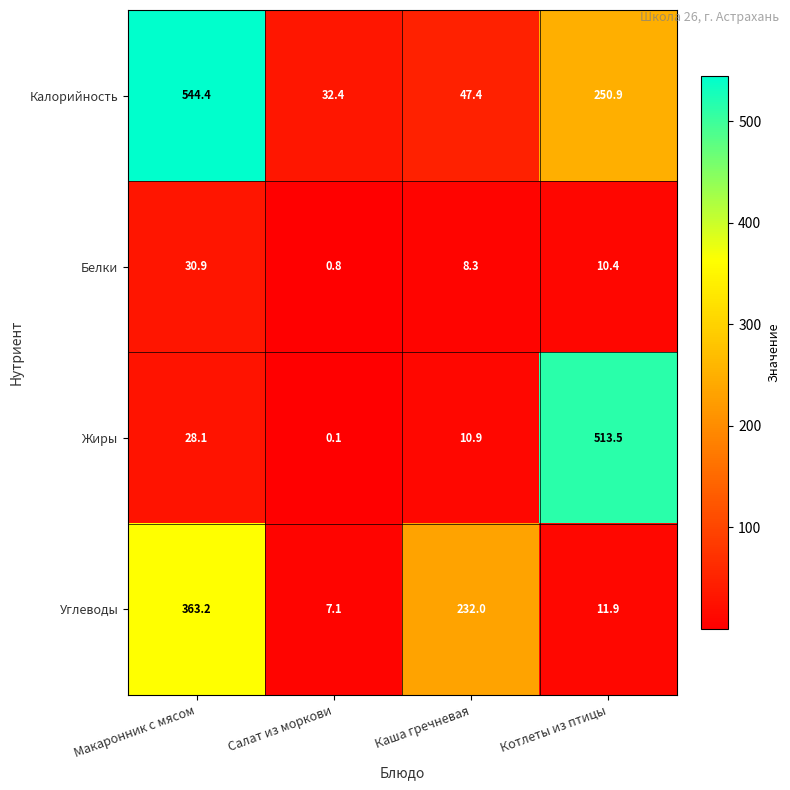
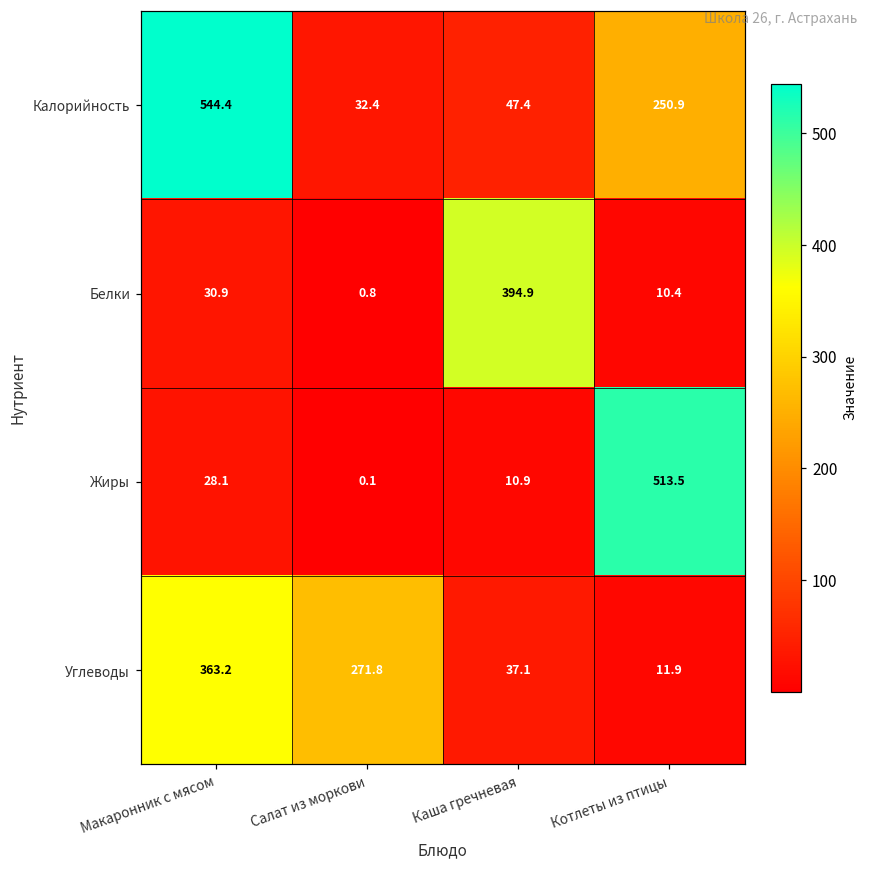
Белки, Каша гречневая: 8.3 -> 394.9
Углеводы, Салат из моркови: 7.1 -> 271.8
Углеводы, Каша гречневая: 232.0 -> 37.1
